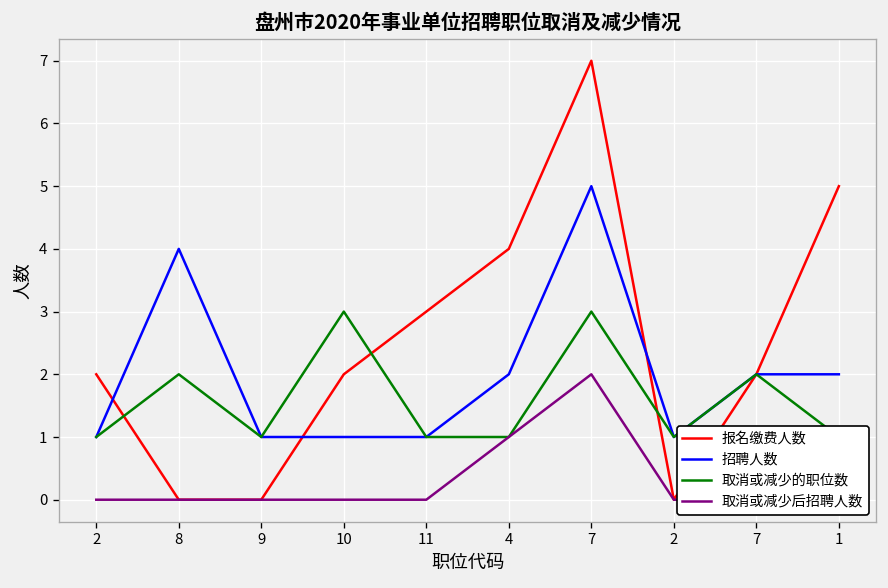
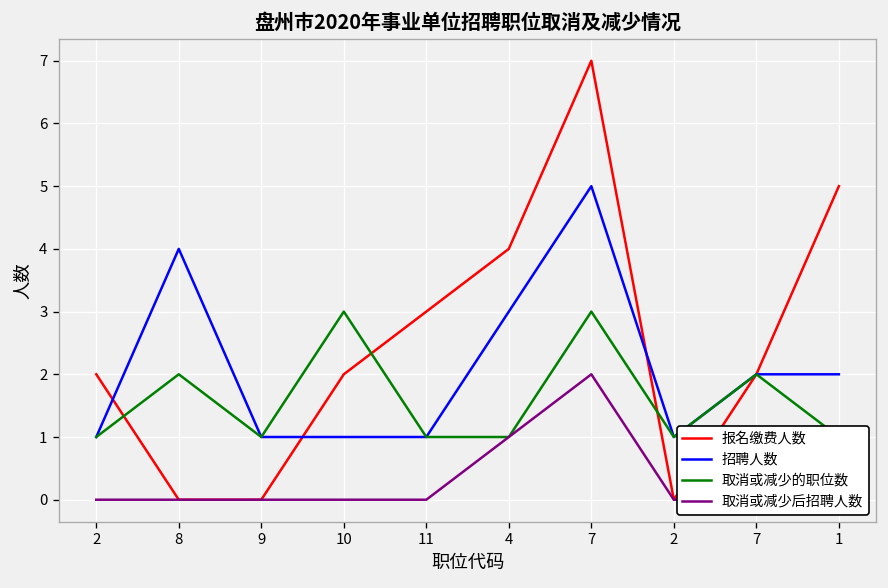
招聘人数, 4: 2 -> 3
